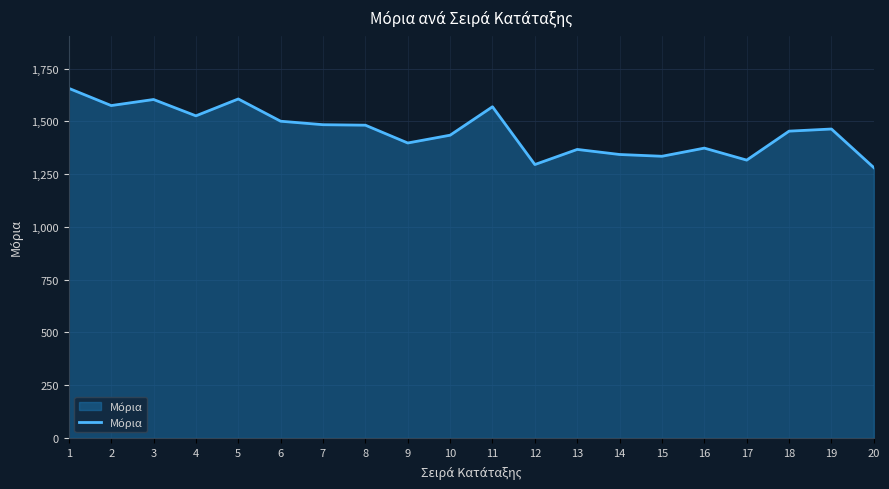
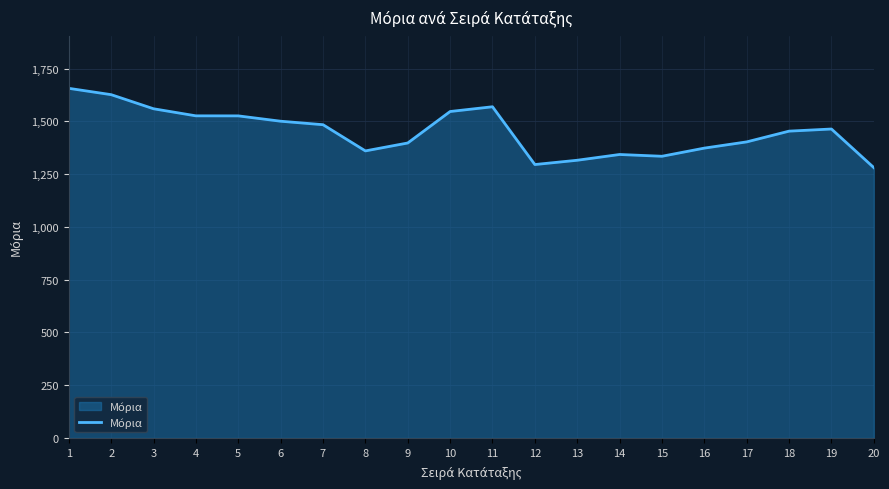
2: 1,570 -> 1,630
3: 1,600 -> 1,560
5: 1,610 -> 1,530
8: 1,480 -> 1,360
10: 1,430 -> 1,550
13: 1,370 -> 1,320
17: 1,320 -> 1,400
